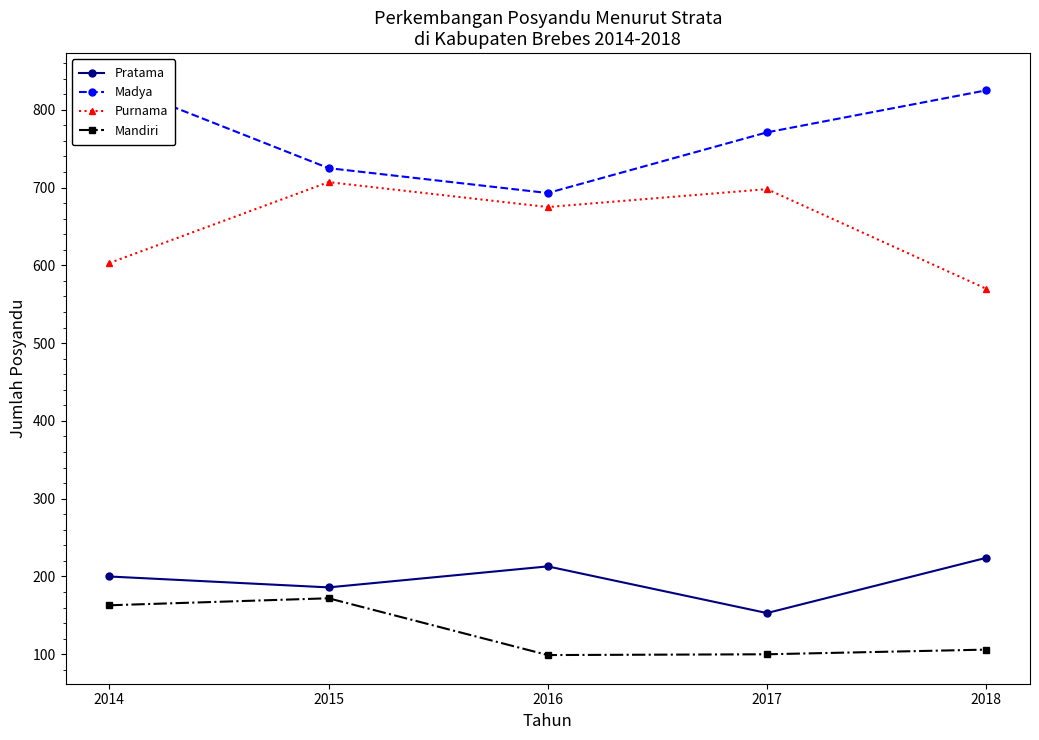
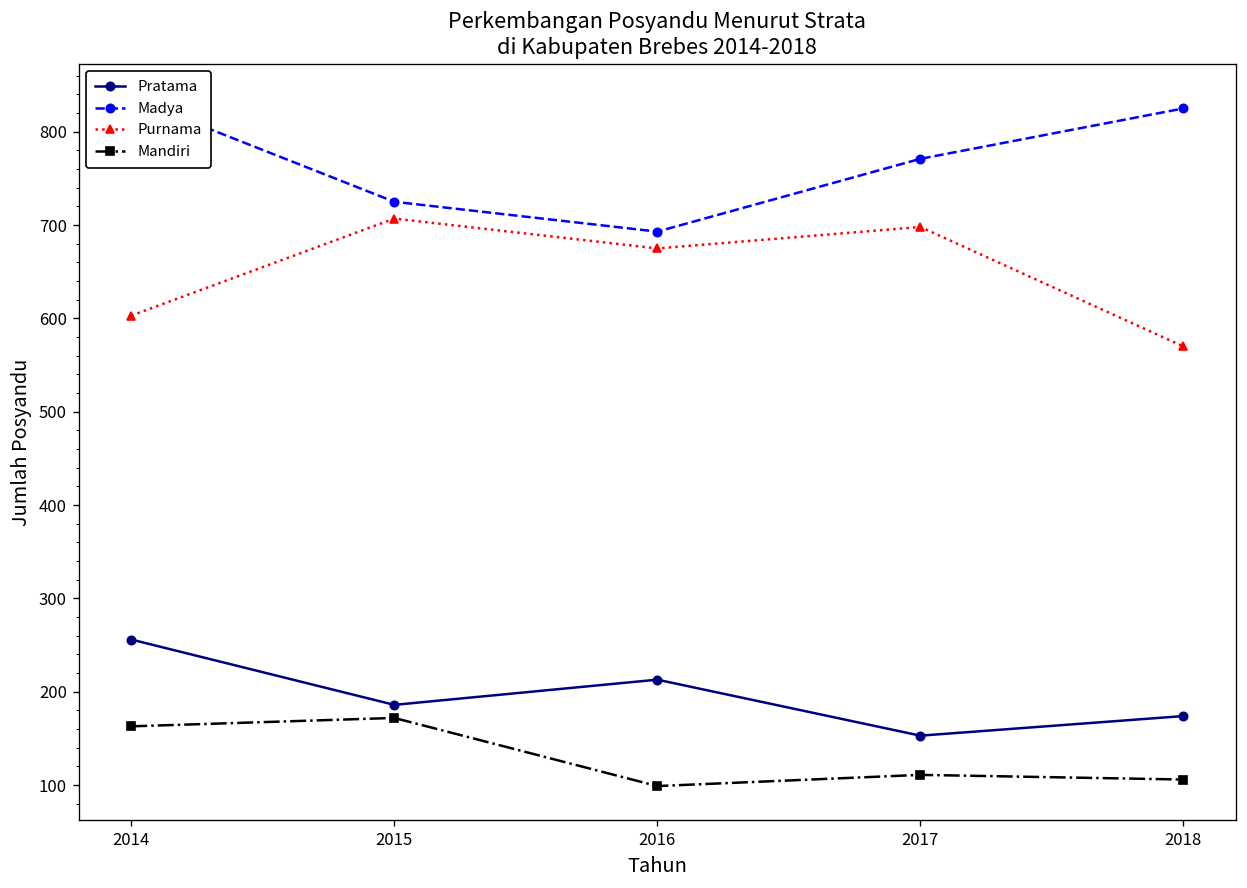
Pratama, 2014: 200 -> 260
Mandiri, 2017: 100 -> 110
Pratama, 2018: 220 -> 170
